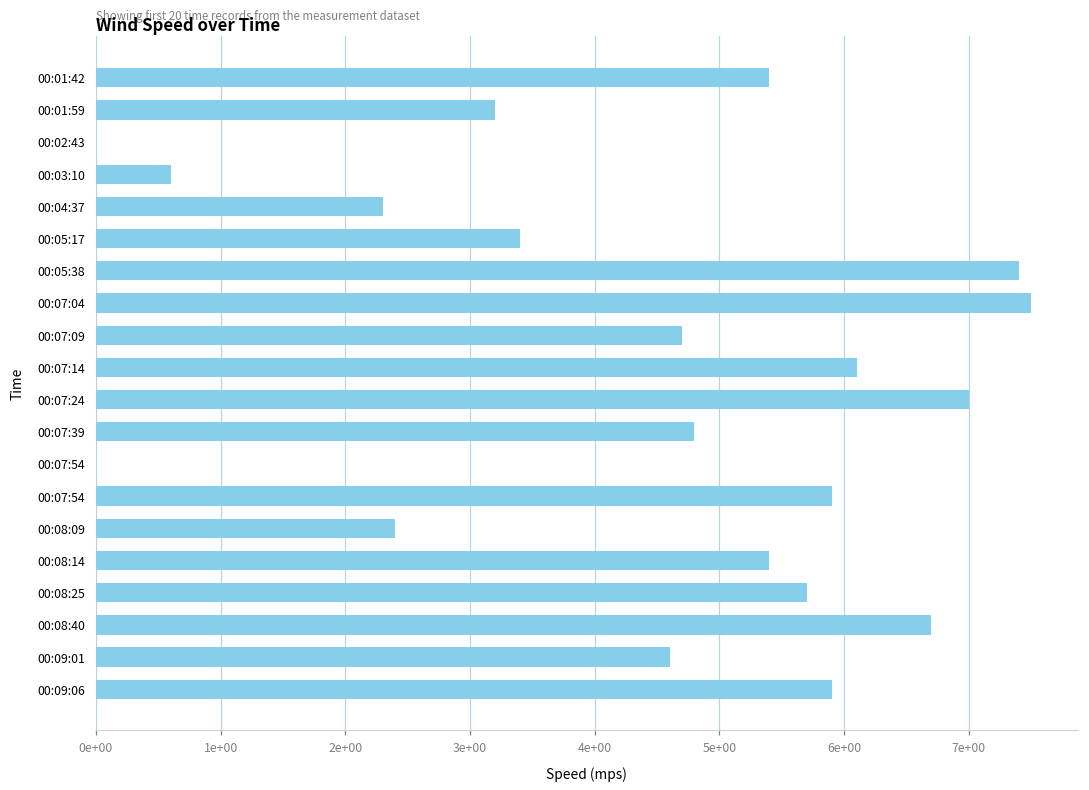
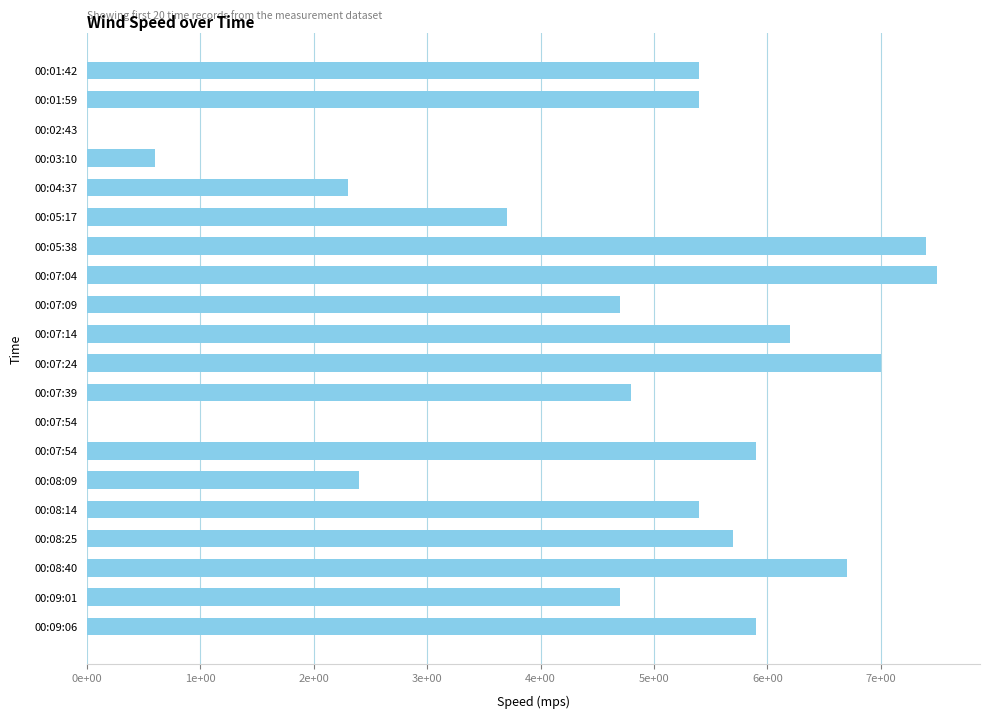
00:01:59: 3.2 -> 5.4
00:05:17: 3.4 -> 3.7
00:07:14: 6.1 -> 6.2
00:09:01: 4.6 -> 4.7
